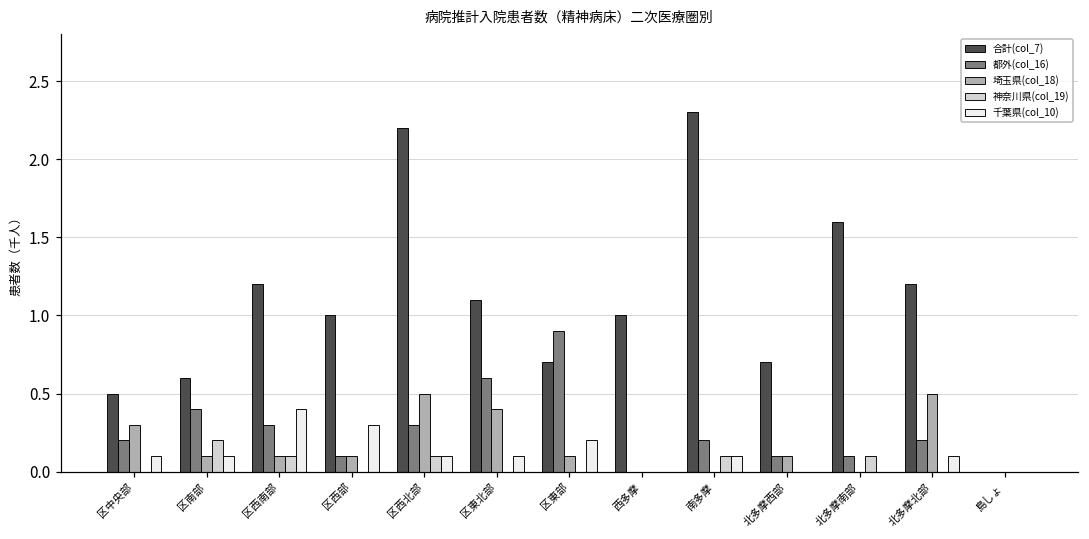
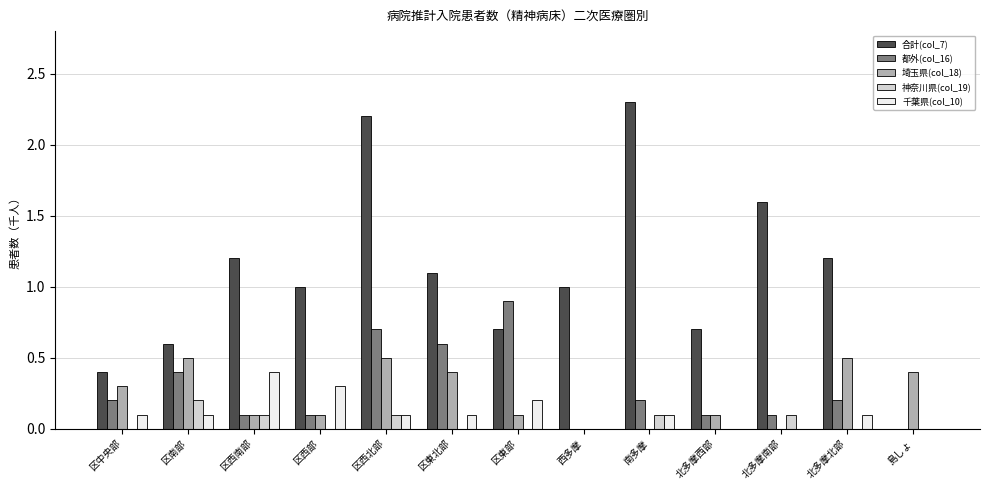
合計(col_7), 区中央部: 0.5 -> 0.4
埼玉県(col_18), 区南部: 0.1 -> 0.5
都外(col_16), 区西南部: 0.3 -> 0.1
都外(col_16), 区西北部: 0.3 -> 0.7
埼玉県(col_18), 島しょ: 0.0 -> 0.4
